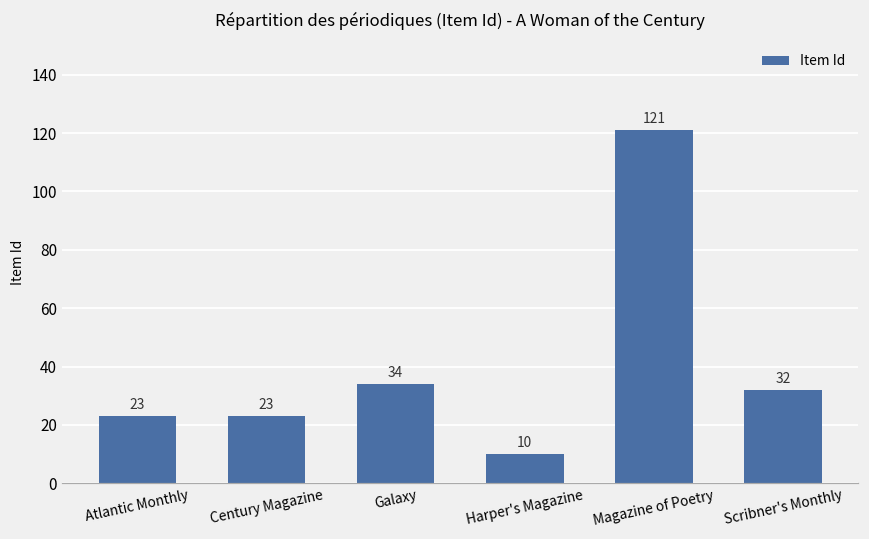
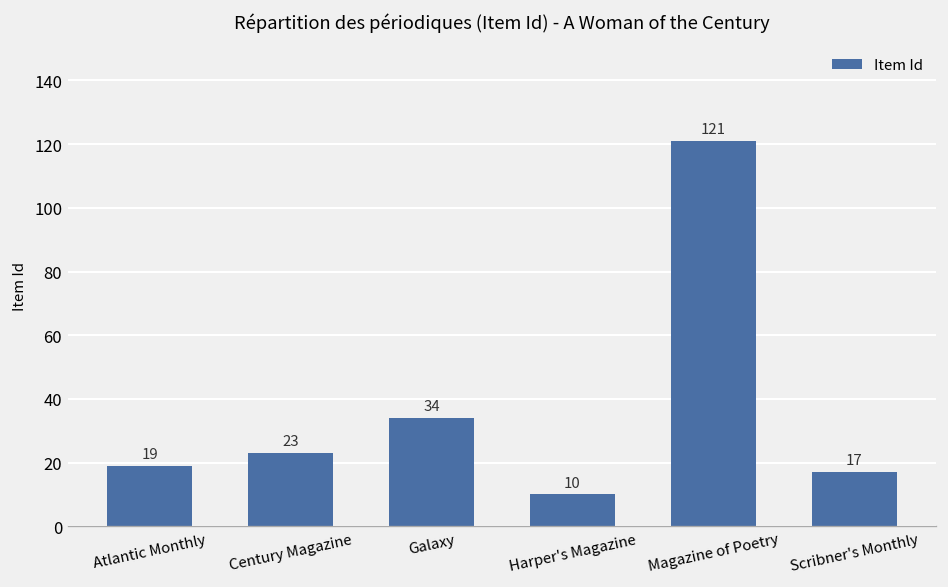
Atlantic Monthly: 23 -> 19
Scribner's Monthly: 32 -> 17
